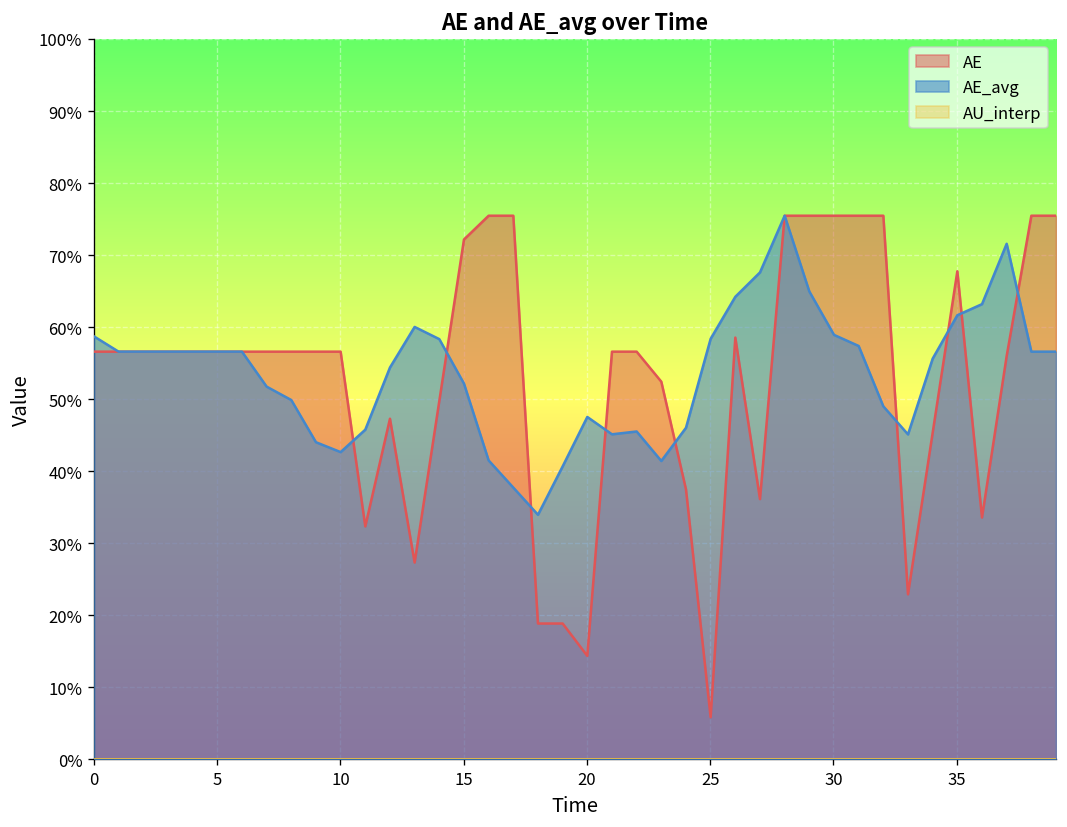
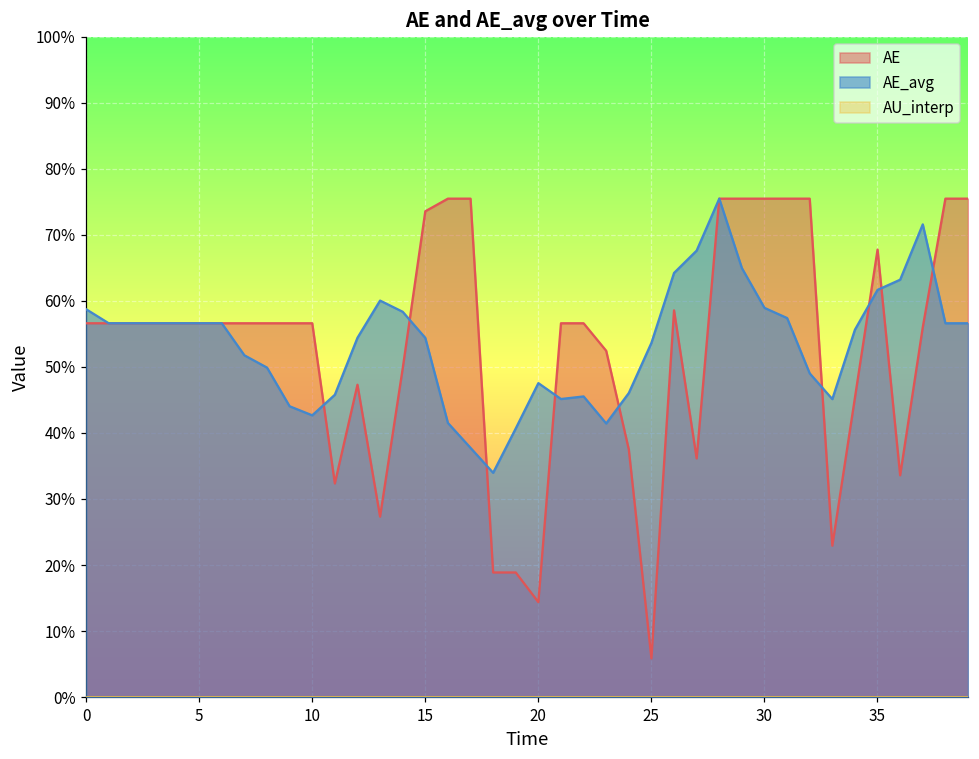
AE, 15: 72% -> 74%
AE_avg, 15: 52% -> 54%
AE_avg, 25: 58% -> 54%
